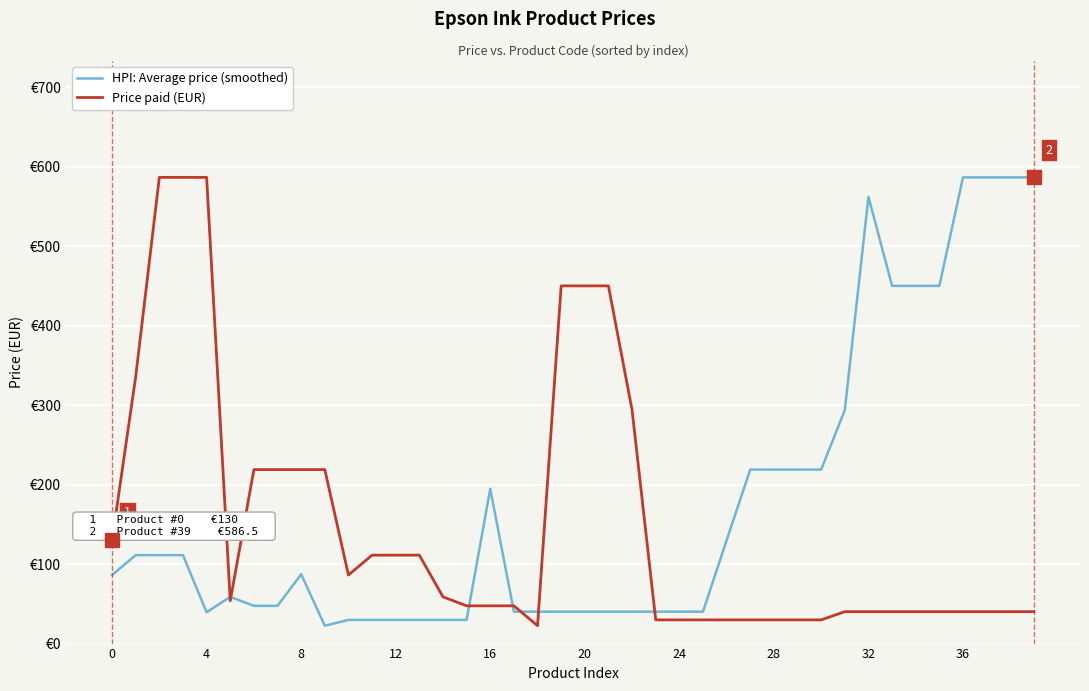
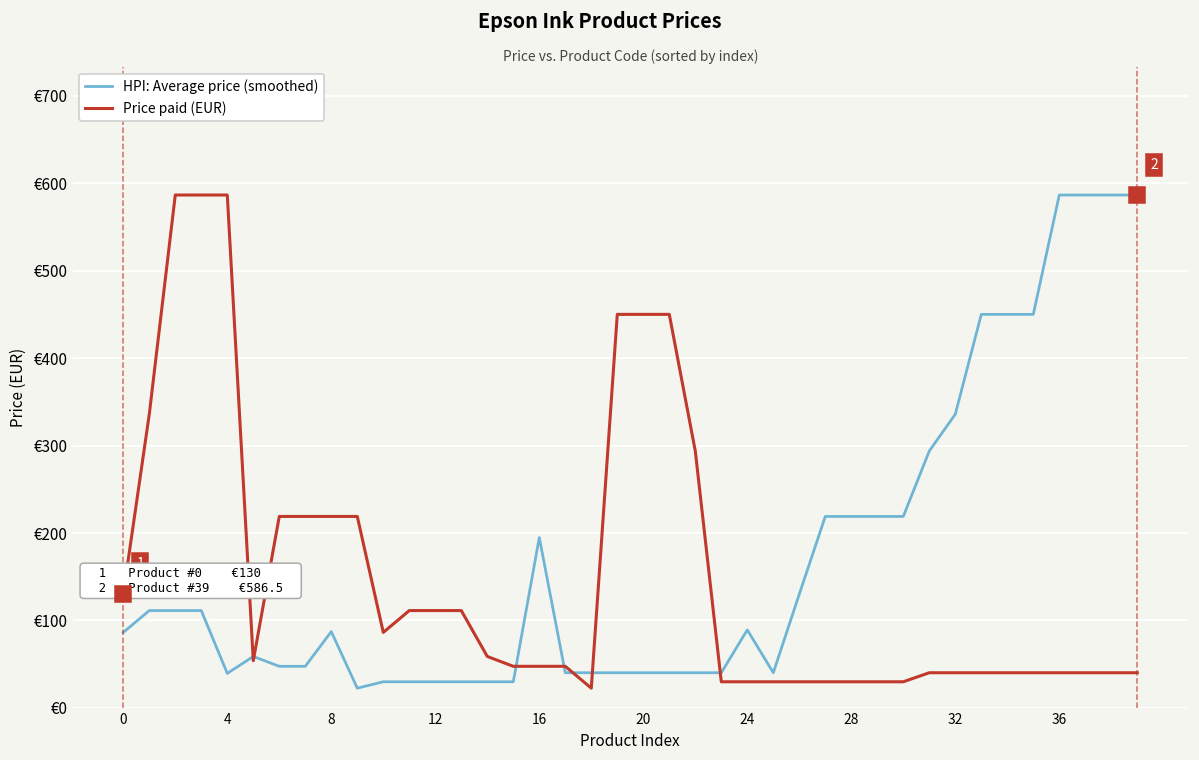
HPI: Average price (smoothed), 24: €40 -> €90
HPI: Average price (smoothed), 32: €560 -> €340
